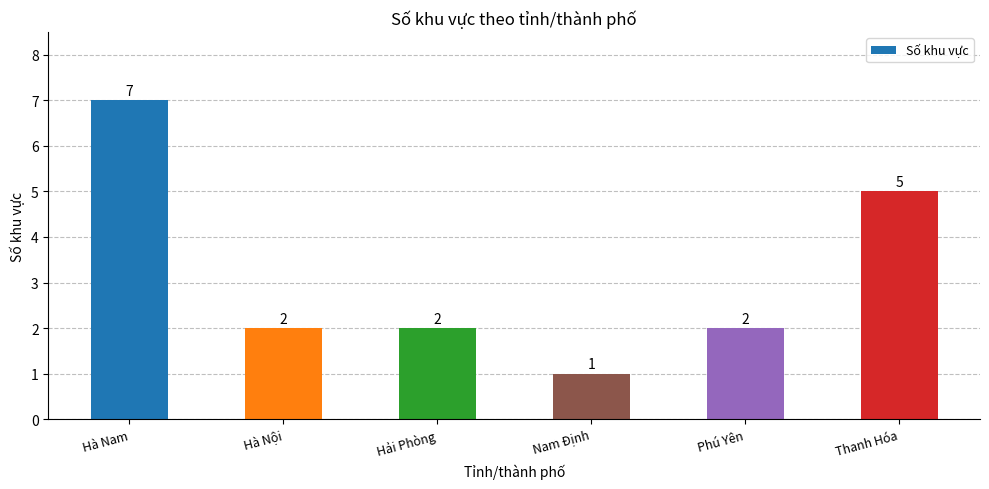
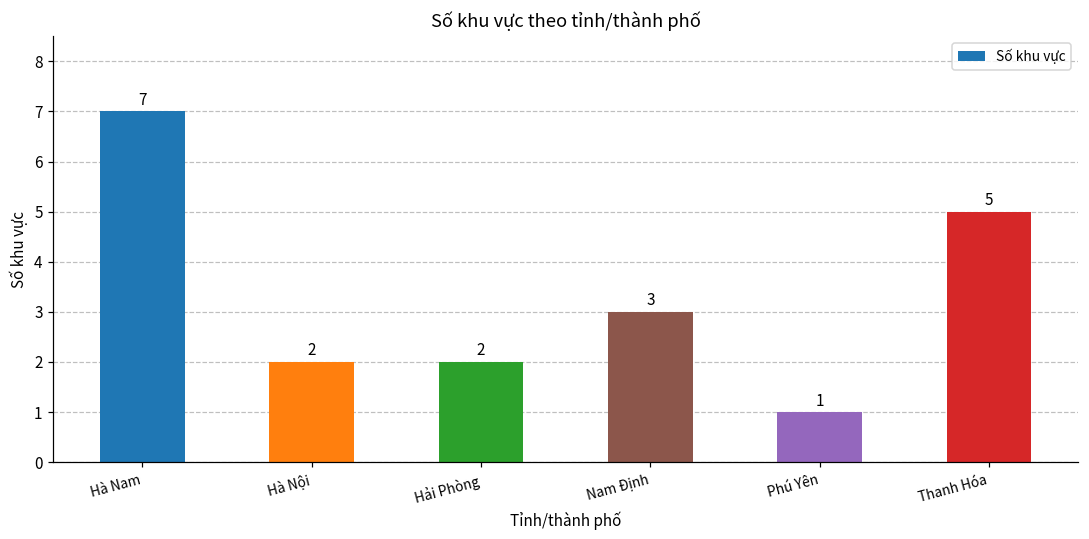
Nam Định: 1 -> 3
Phú Yên: 2 -> 1
